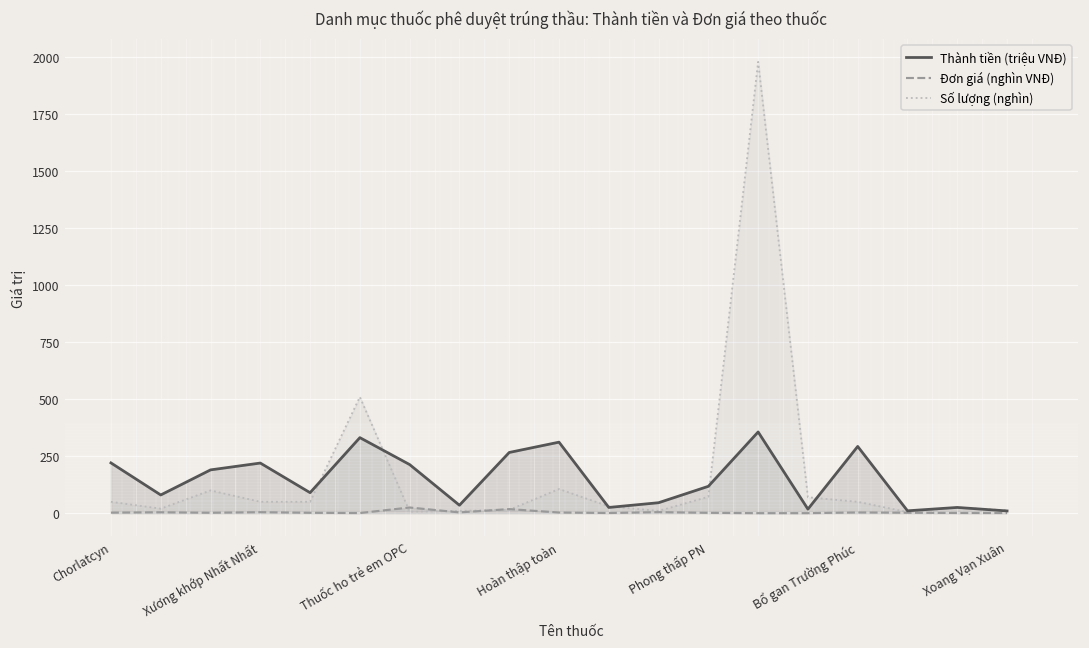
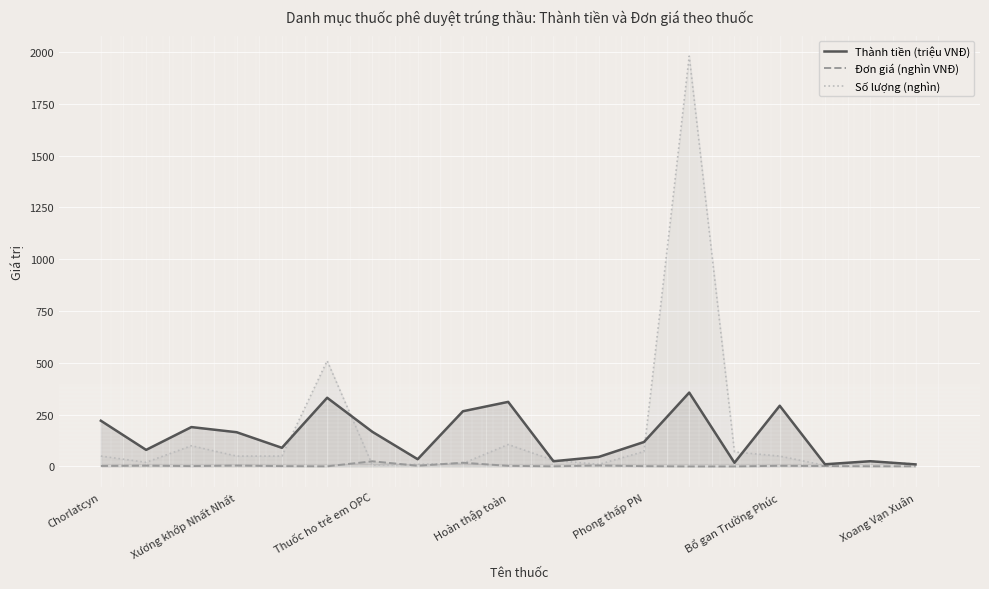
Thành tiền (triệu VNĐ), Xương khớp Nhất Nhất: 220 -> 170
Thành tiền (triệu VNĐ), Thuốc ho trẻ em OPC: 210 -> 170
